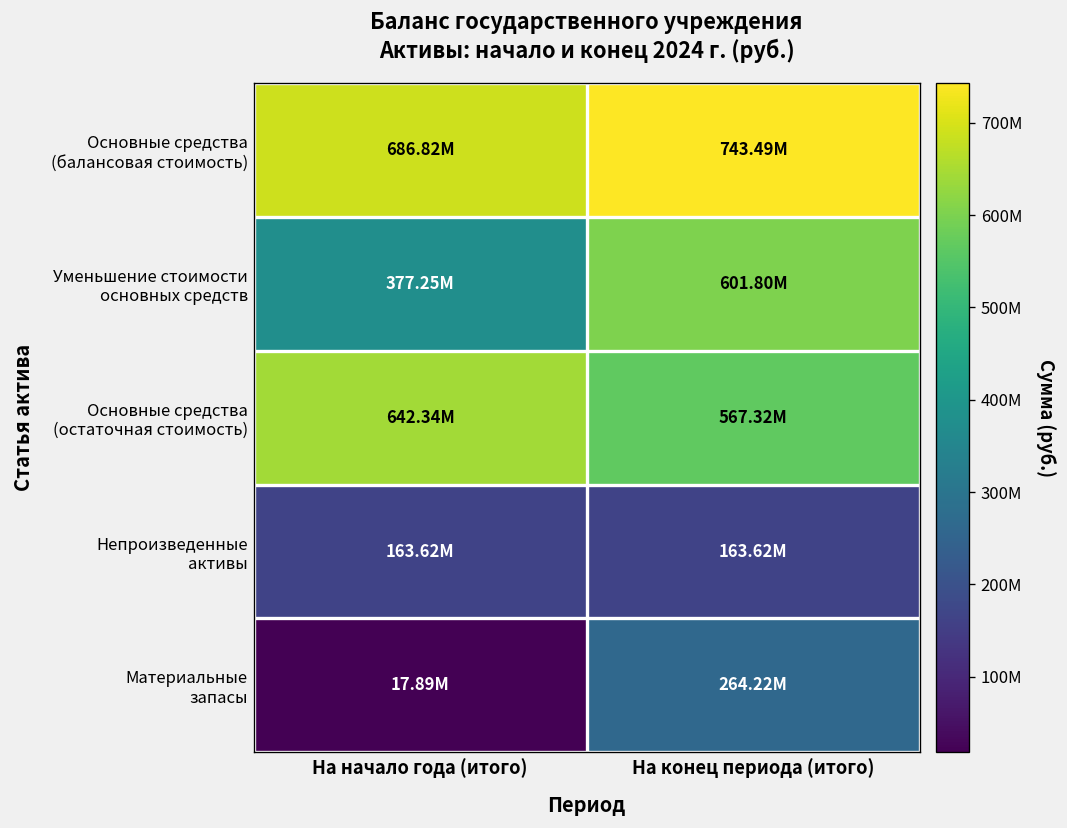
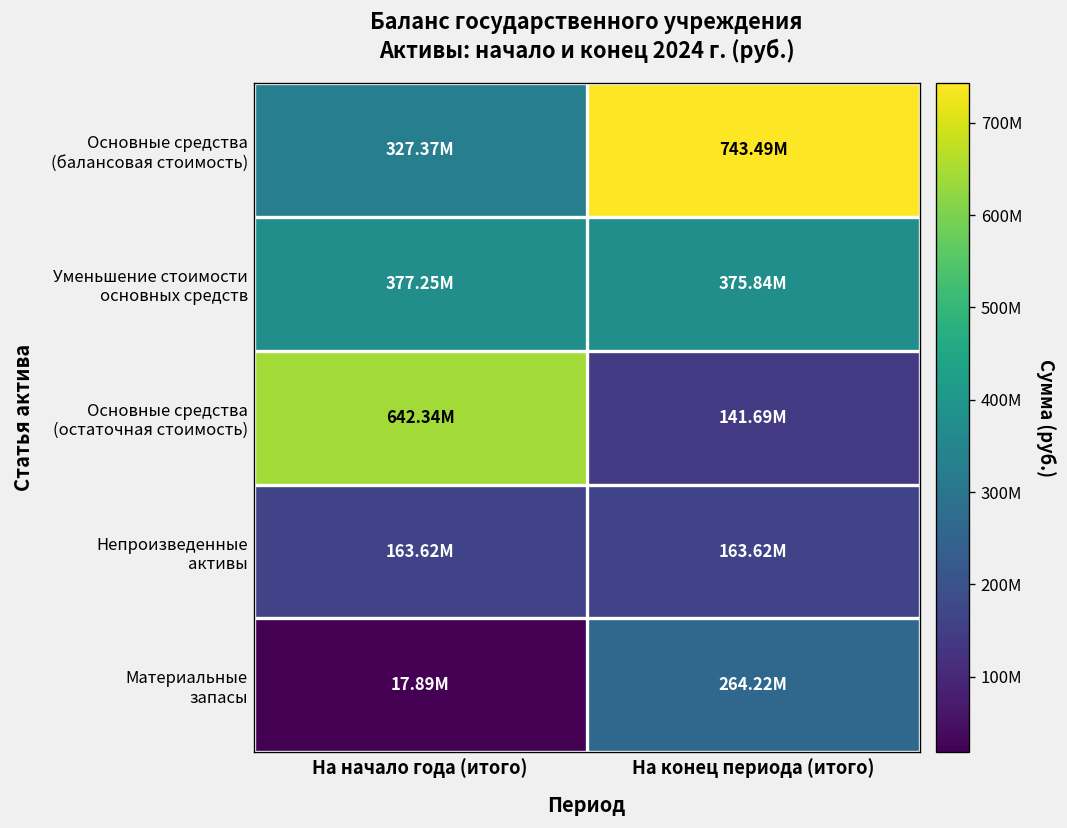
Основные средства (балансовая стоимость), На начало года (итого): 686.82M -> 327.37M
Уменьшение стоимости основных средств, На конец периода (итого): 601.80M -> 375.84M
Основные средства (остаточная стоимость), На конец периода (итого): 567.32M -> 141.69M
